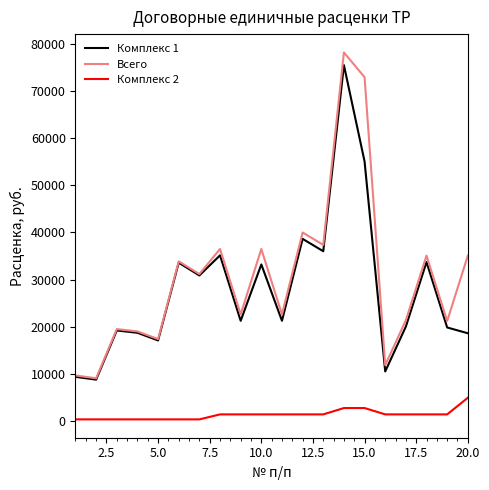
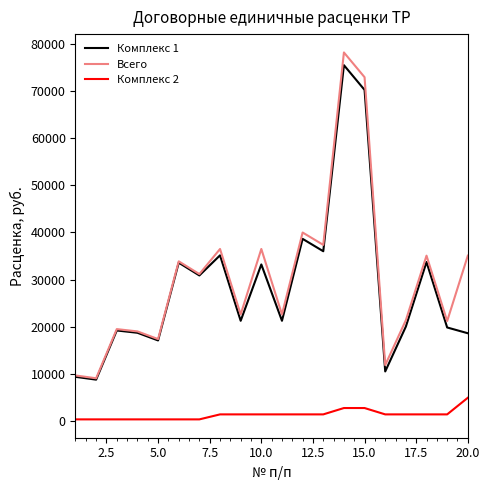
Комплекс 1, 15.0: 55000 -> 70000
